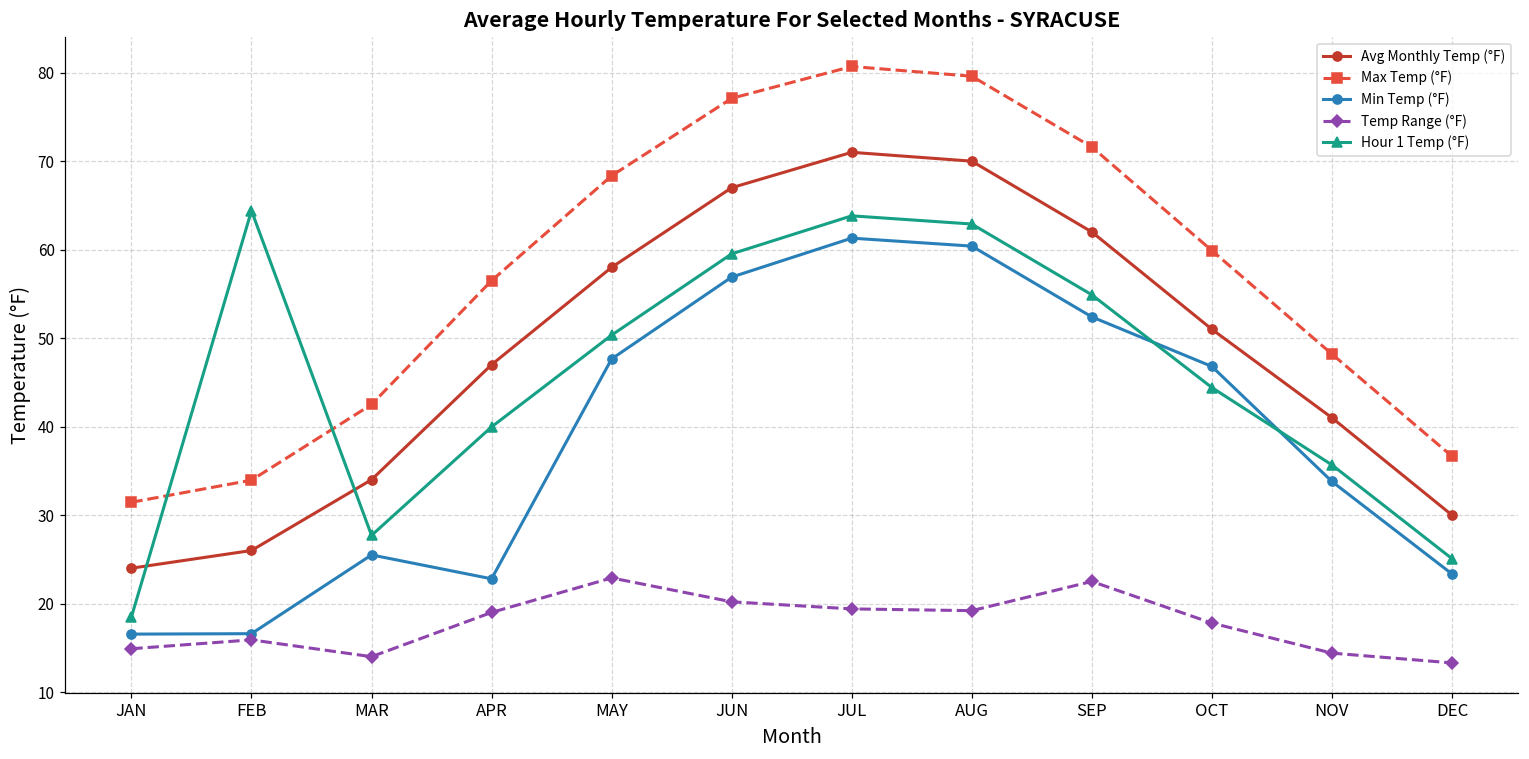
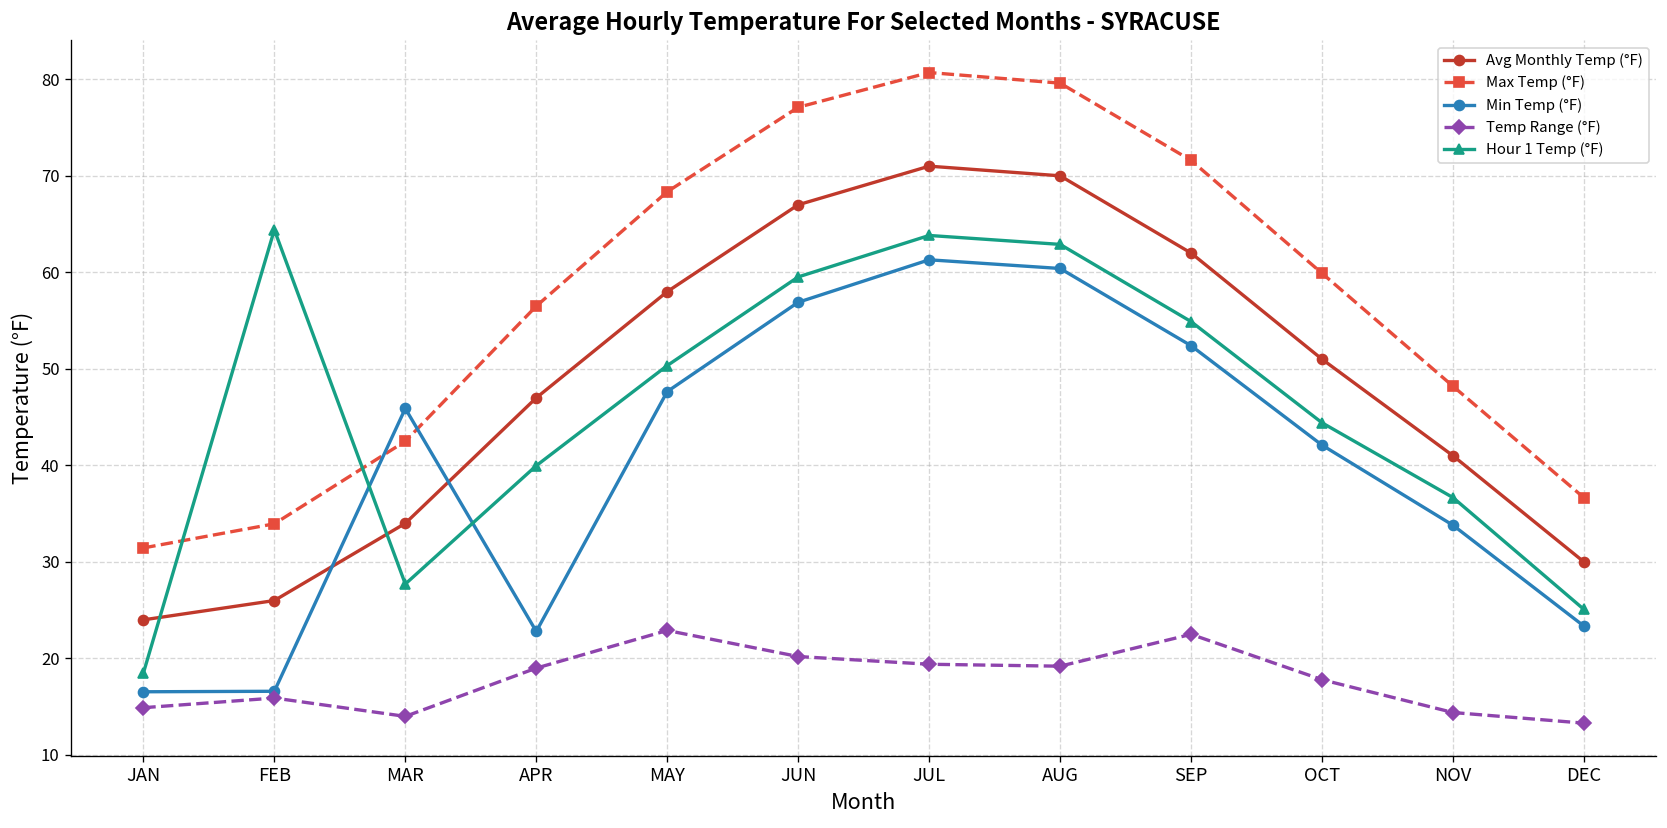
Min Temp (°F), MAR: 26 -> 46
Min Temp (°F), OCT: 47 -> 42
Hour 1 Temp (°F), NOV: 36 -> 37
